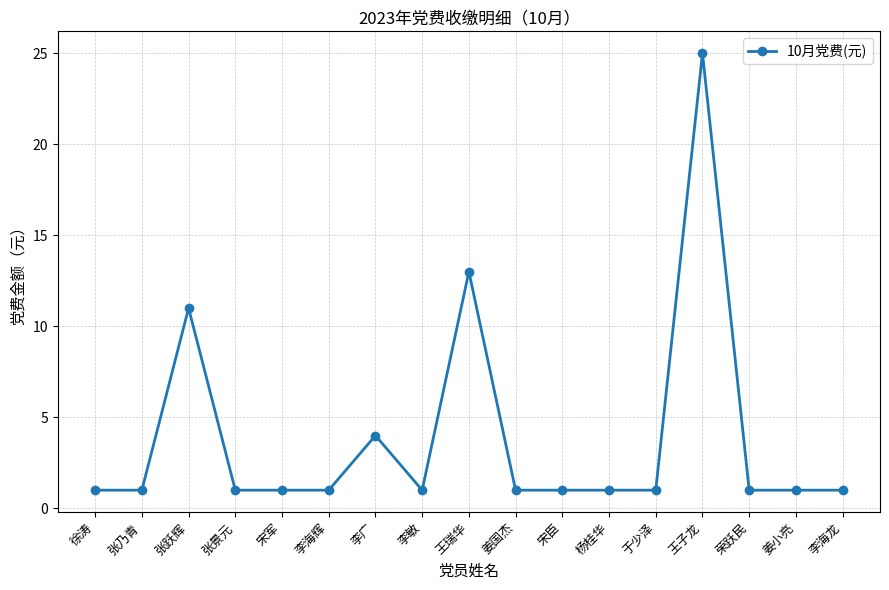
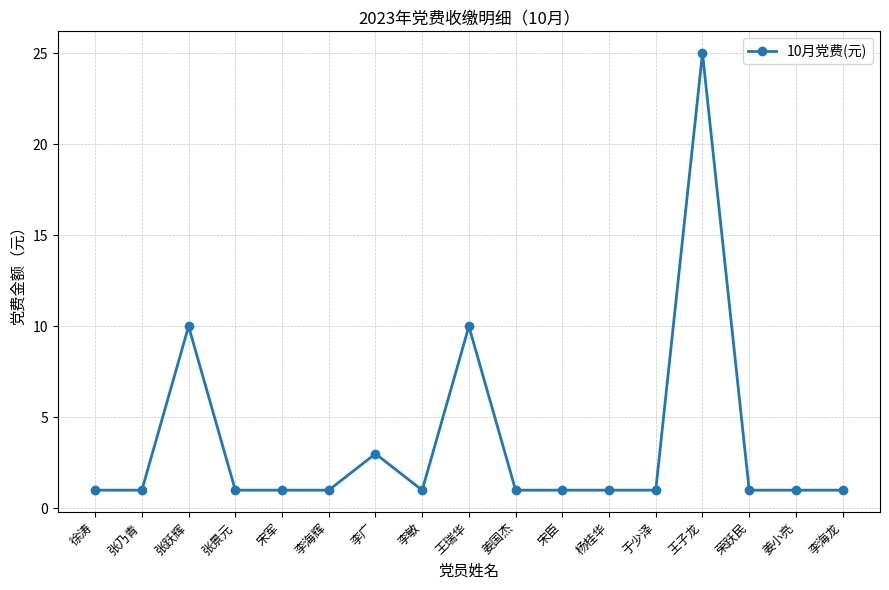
张跃辉: 11 -> 10
李广: 4 -> 3
王瑞华: 13 -> 10
